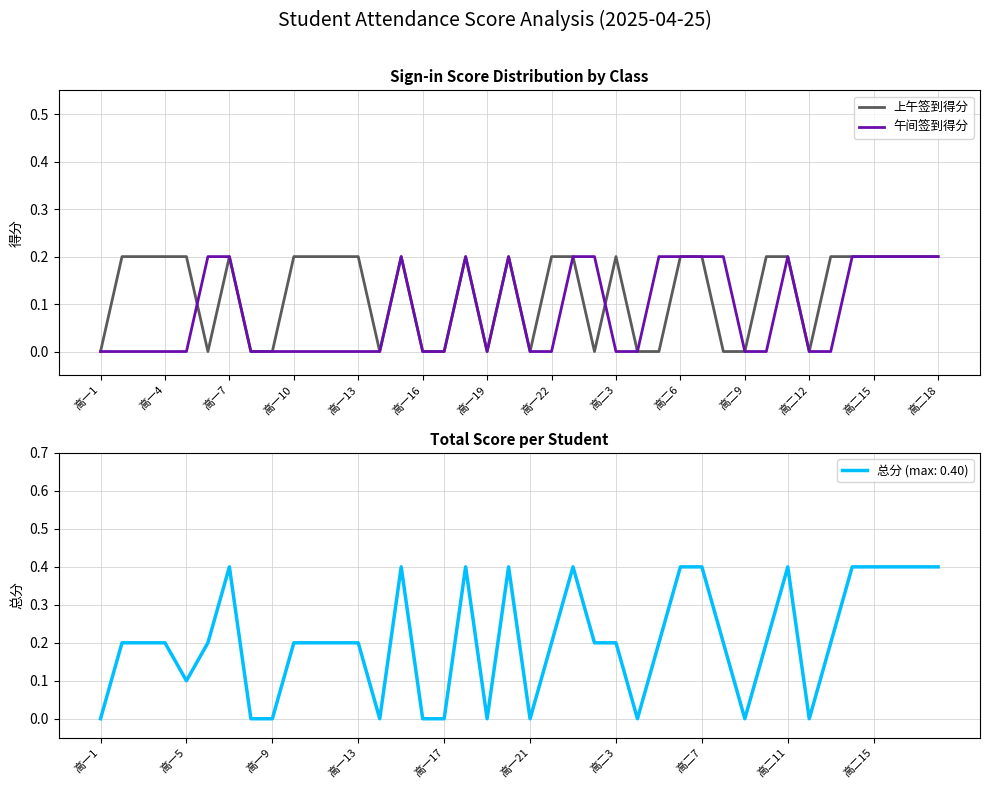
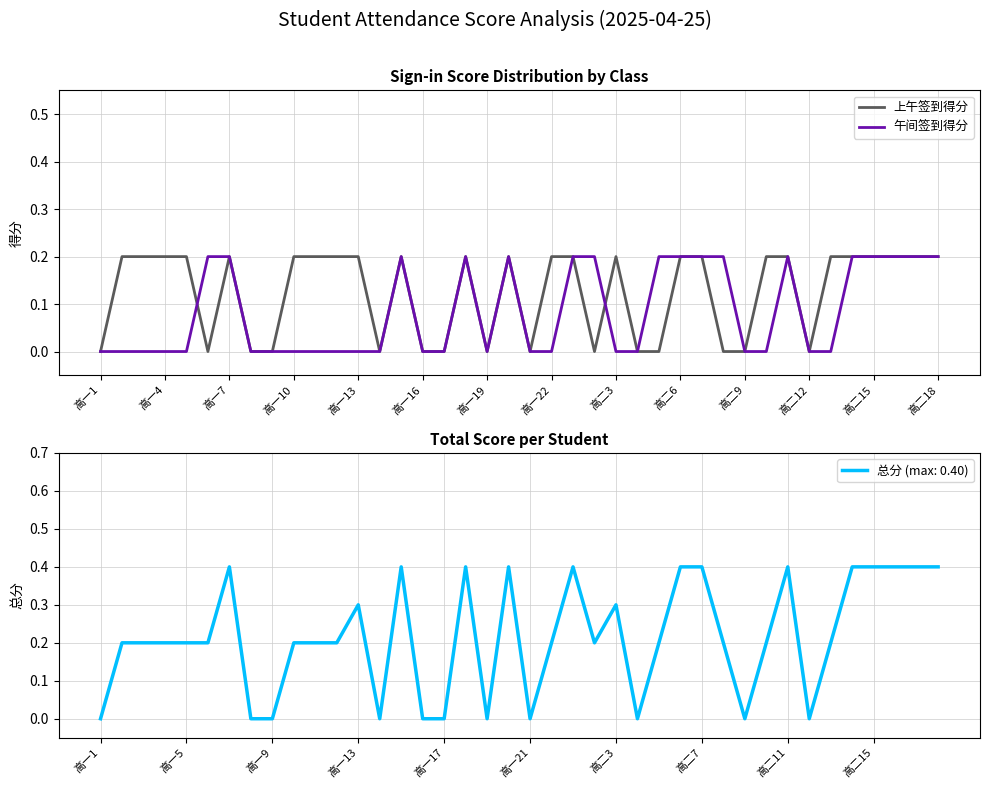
Total Score per Student, 高一5: 0.1 -> 0.2
Total Score per Student, 高一13: 0.2 -> 0.3
Total Score per Student, 高二3: 0.2 -> 0.3
